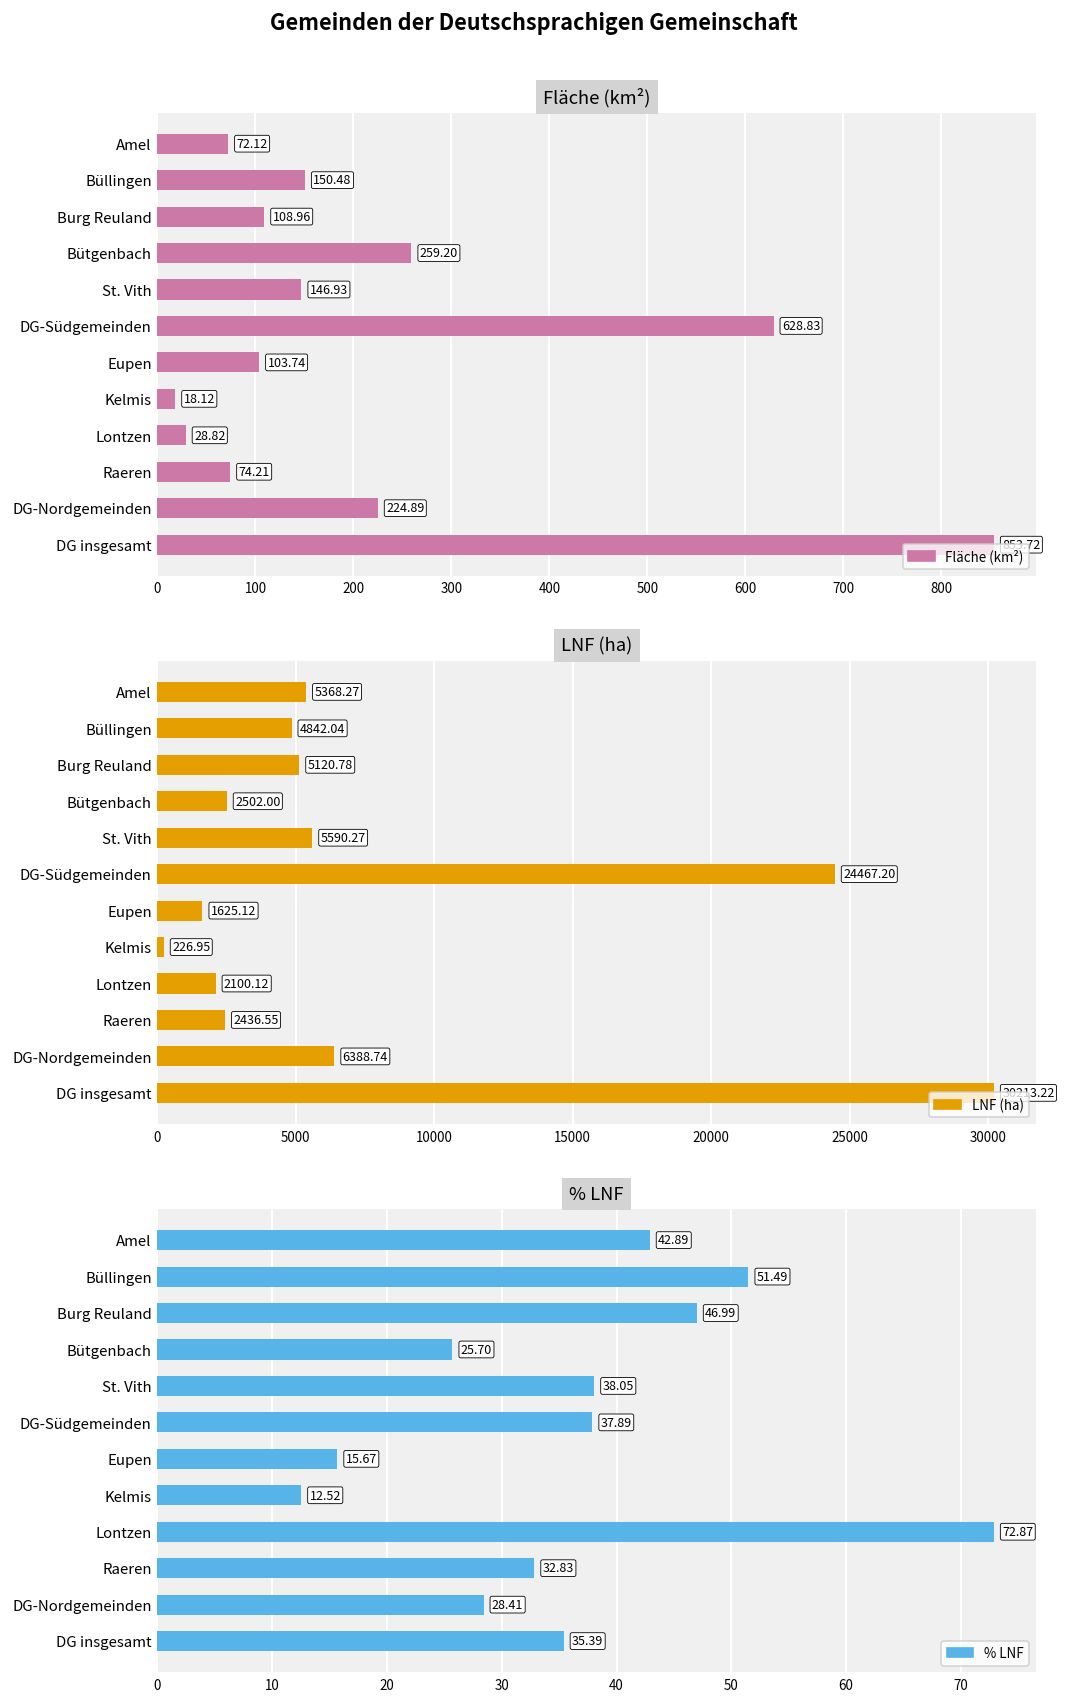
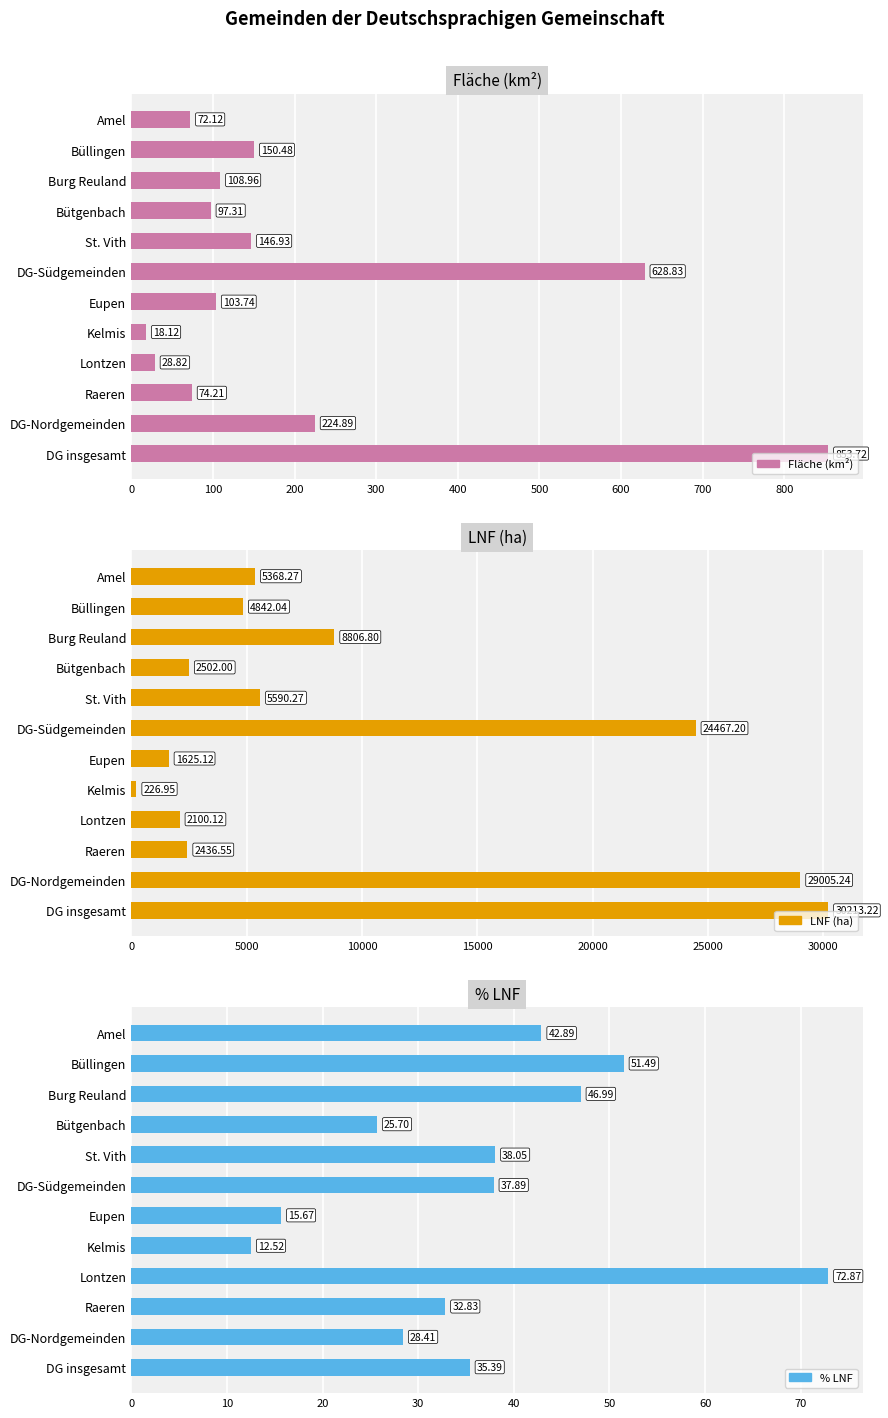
Fläche (km²), Bütgenbach: 259.20 -> 97.31
LNF (ha), Burg Reuland: 5120.78 -> 8806.80
LNF (ha), DG-Nordgemeinden: 6388.74 -> 29005.24
